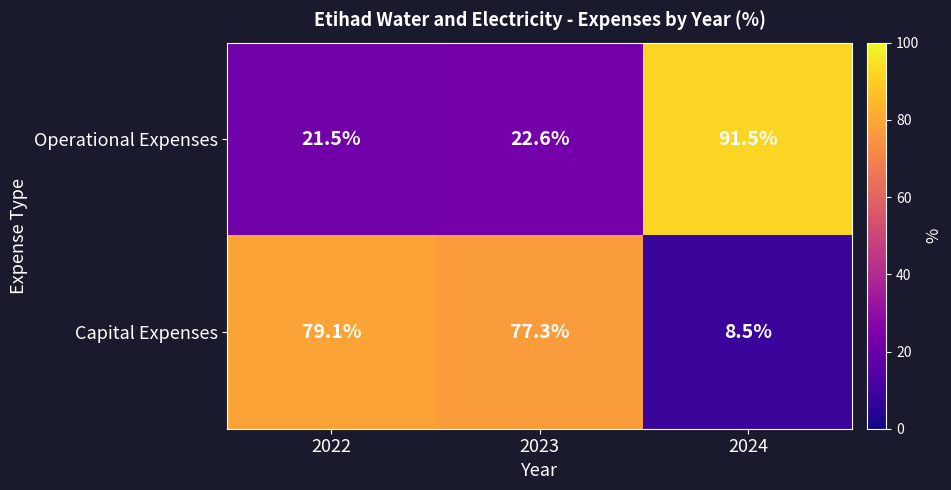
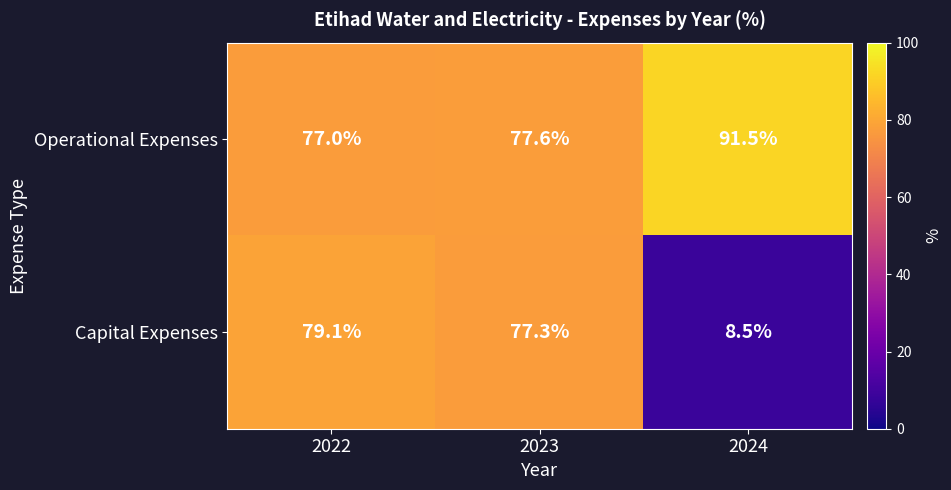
Operational Expenses, 2022: 21.5% -> 77.0%
Operational Expenses, 2023: 22.6% -> 77.6%
